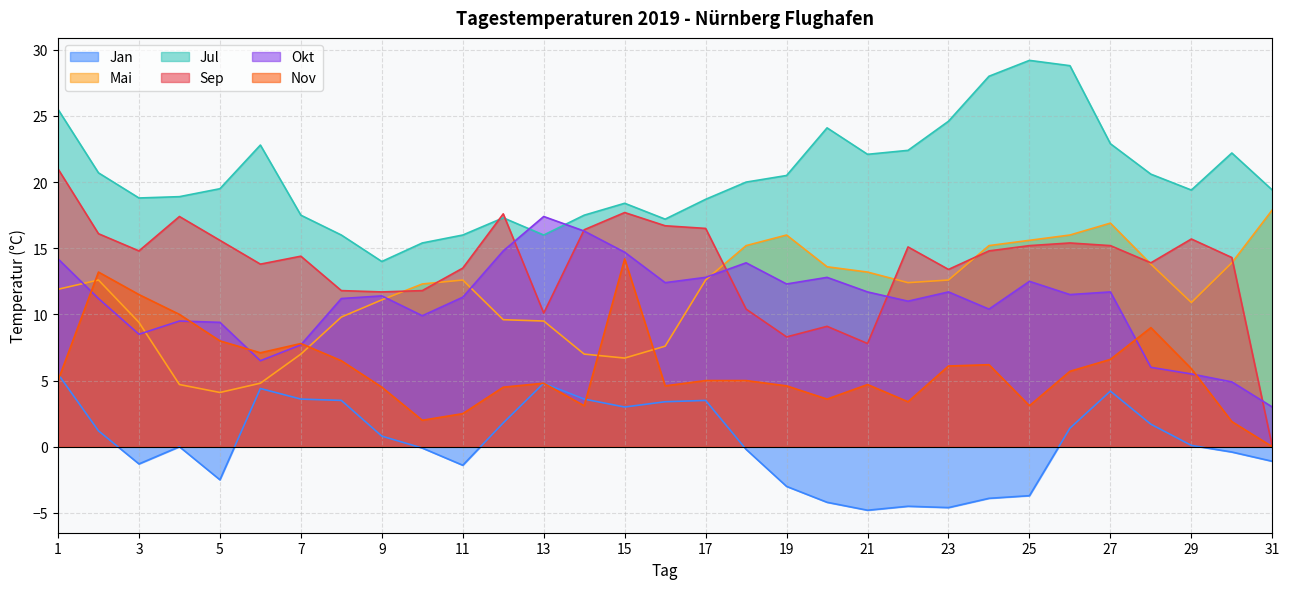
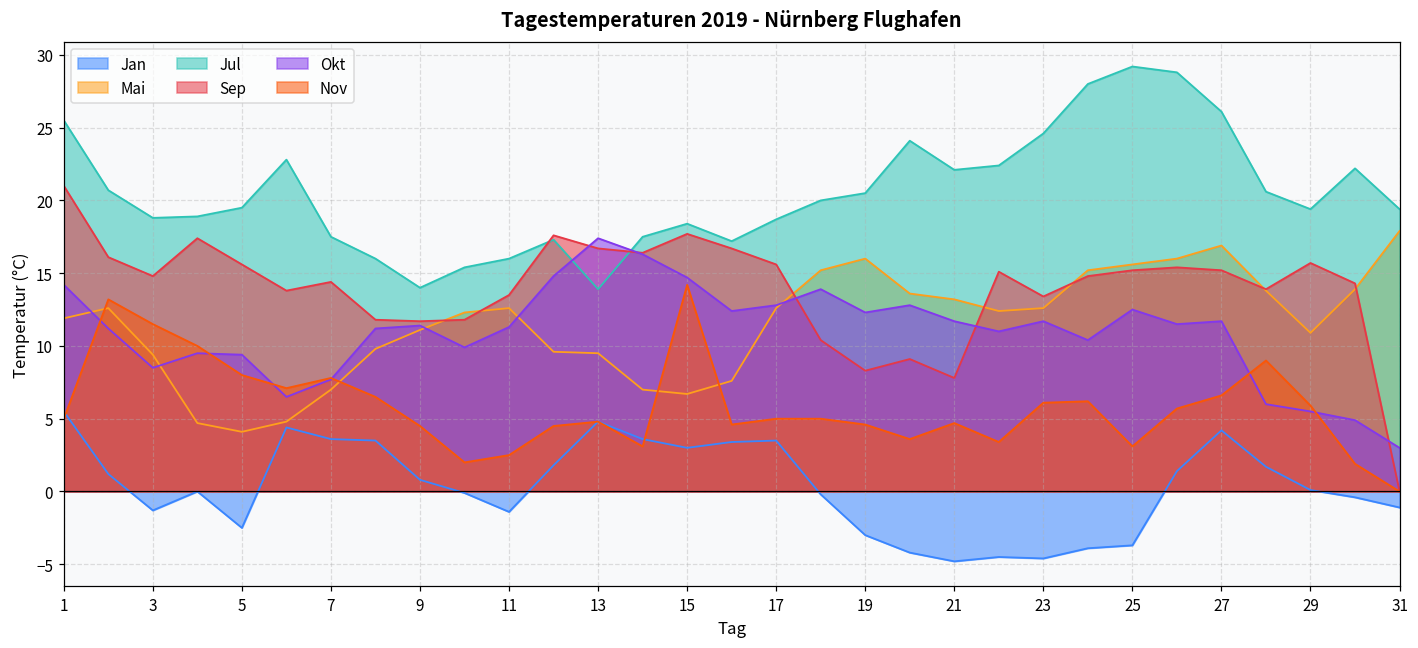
Jul, 13: 16.0 -> 13.9
Sep, 13: 10.1 -> 16.7
Sep, 17: 16.5 -> 15.6
Jul, 27: 22.9 -> 26.1
